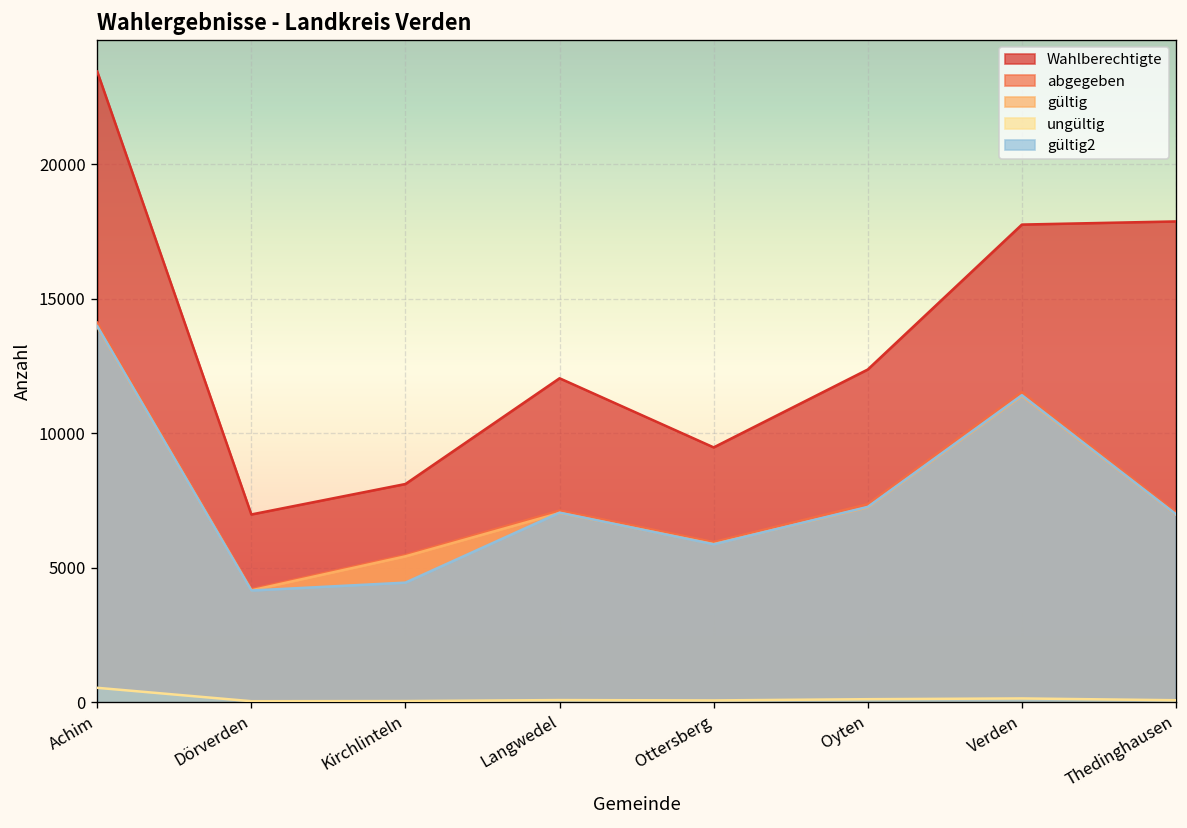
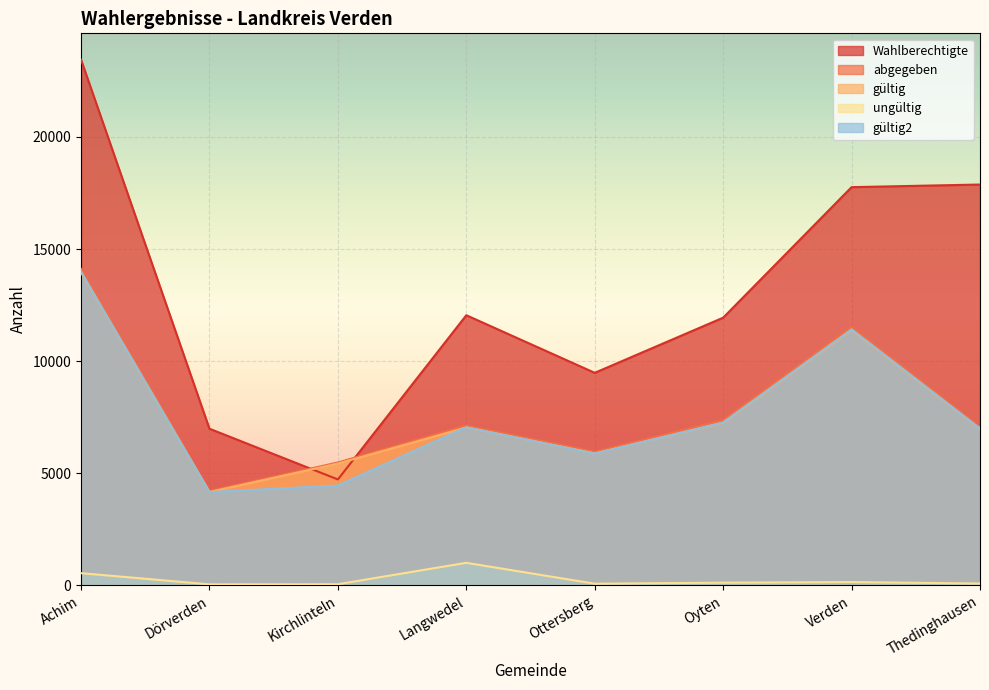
Wahlberechtigte, Kirchlinteln: 8100 -> 4700
ungültig, Langwedel: 100 -> 1000
Wahlberechtigte, Oyten: 12400 -> 11900
